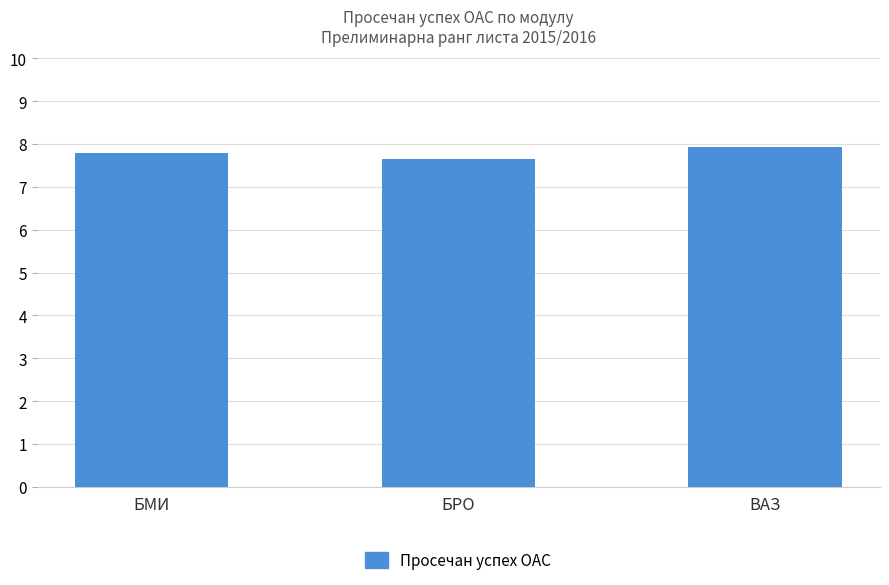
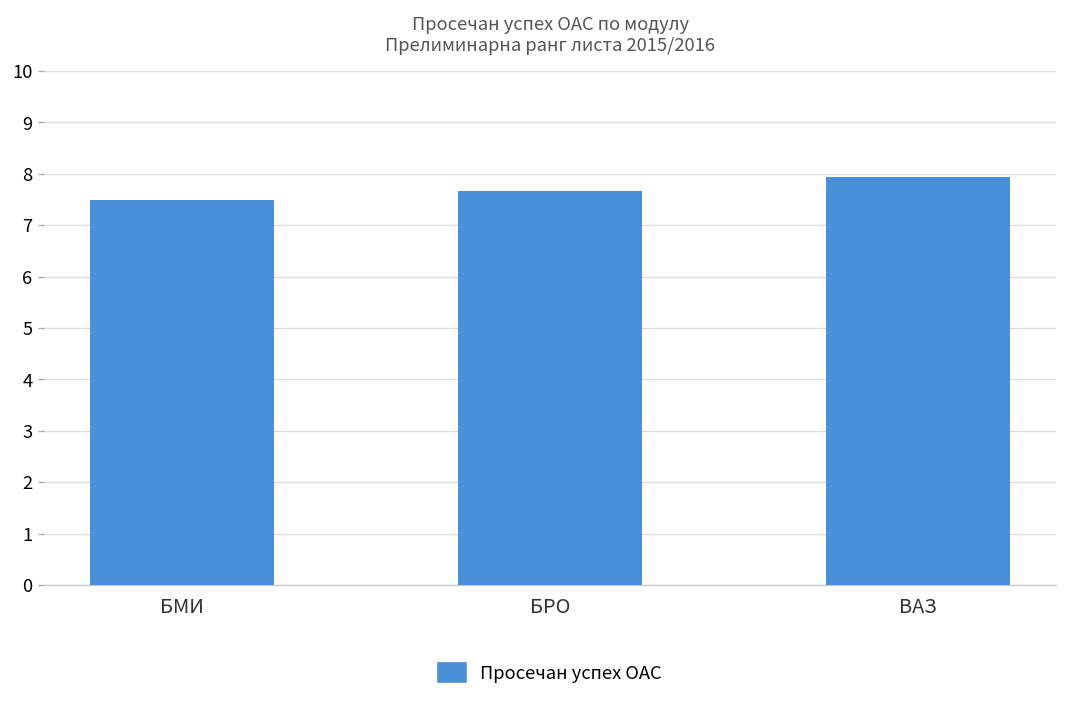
БМИ: 7.8 -> 7.5
